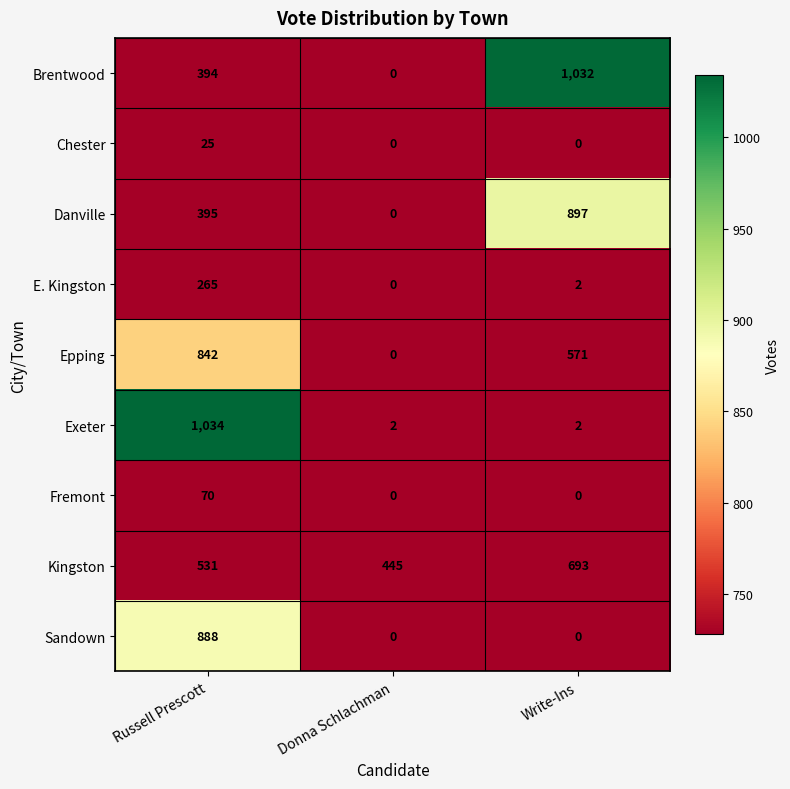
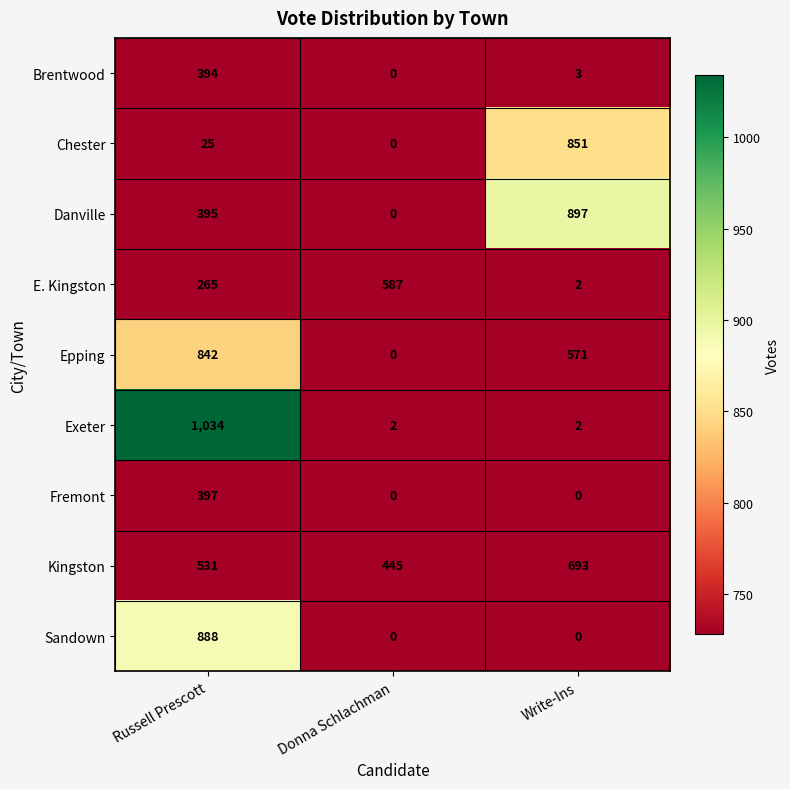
Brentwood, Write-Ins: 1,032 -> 3
Chester, Write-Ins: 0 -> 851
E. Kingston, Donna Schlachman: 0 -> 587
Fremont, Russell Prescott: 70 -> 397
